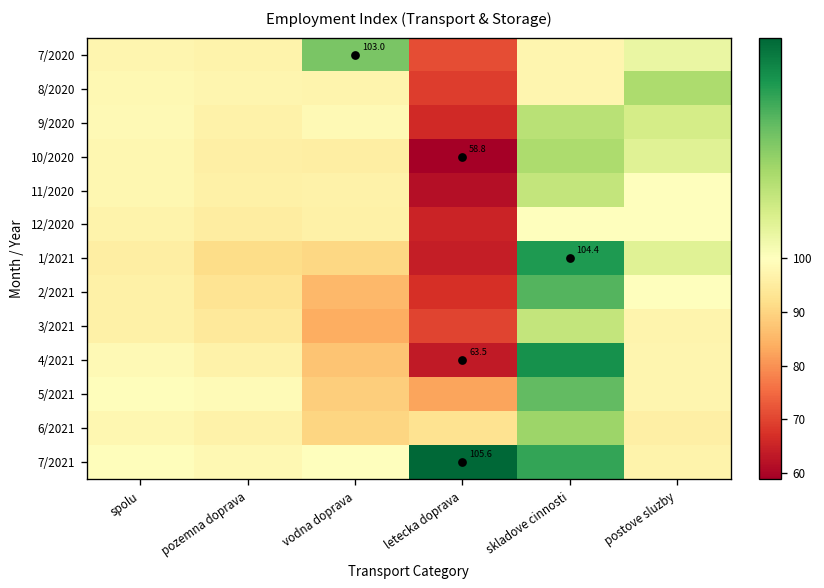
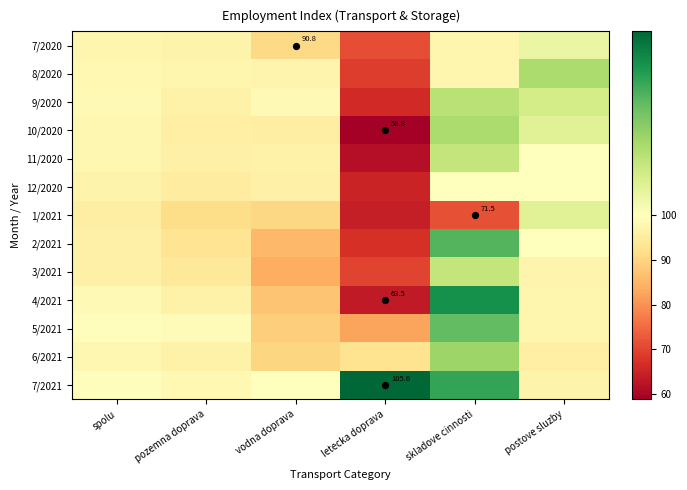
7/2020, vodna doprava: 103.0 -> 90.8
1/2021, skladove cinnosti: 104.4 -> 71.5
